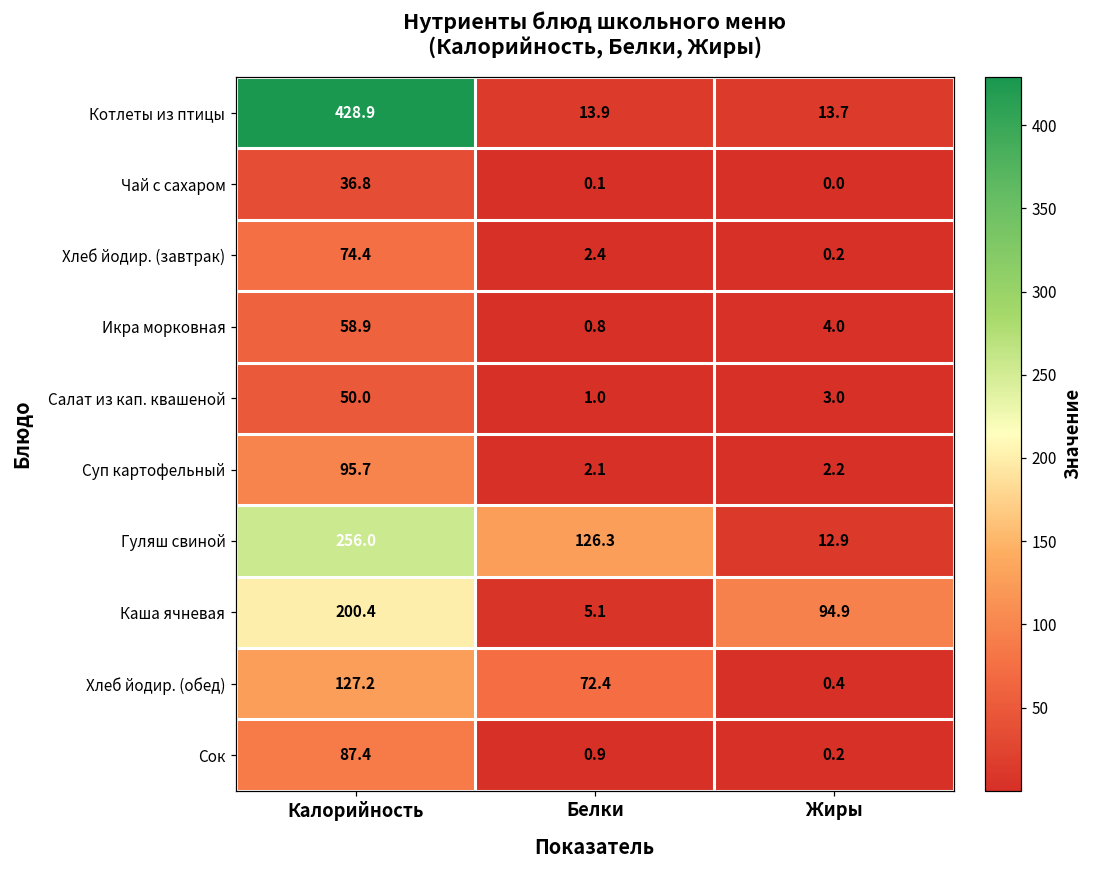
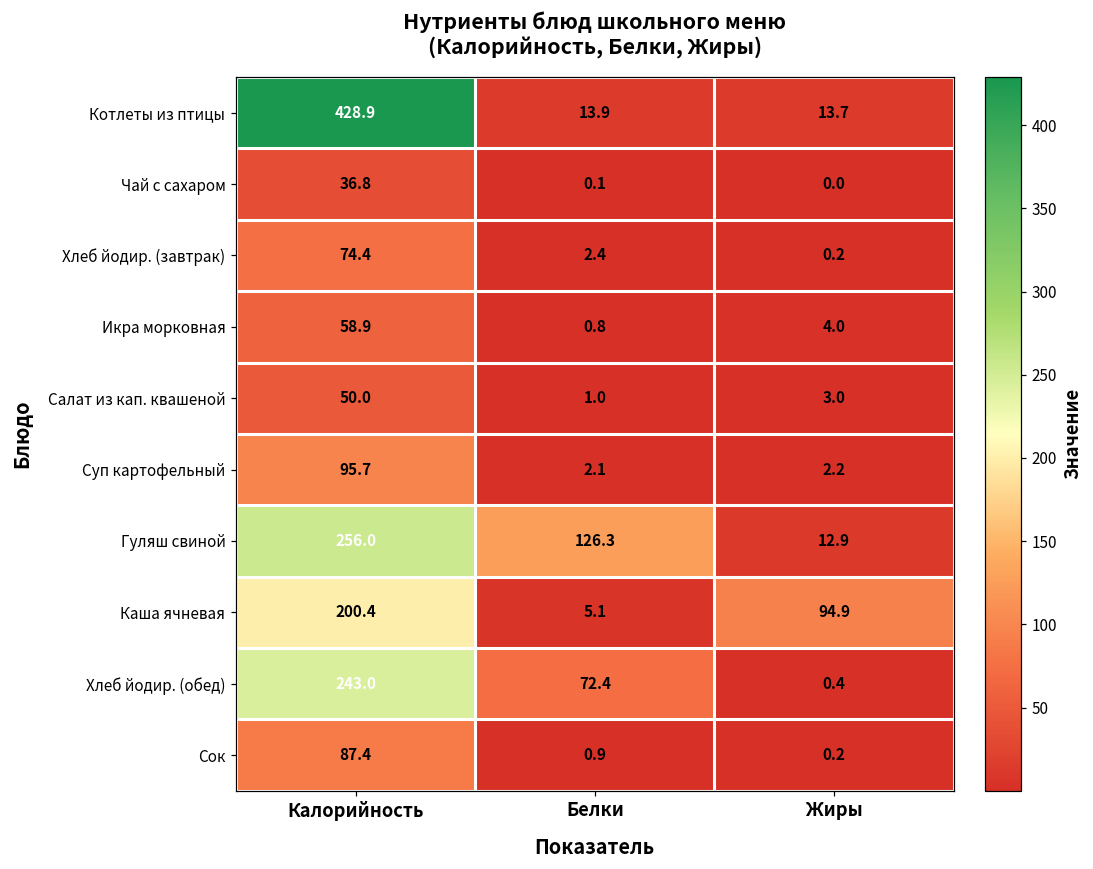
Хлеб йодир. (обед), Калорийность: 127.2 -> 243.0
